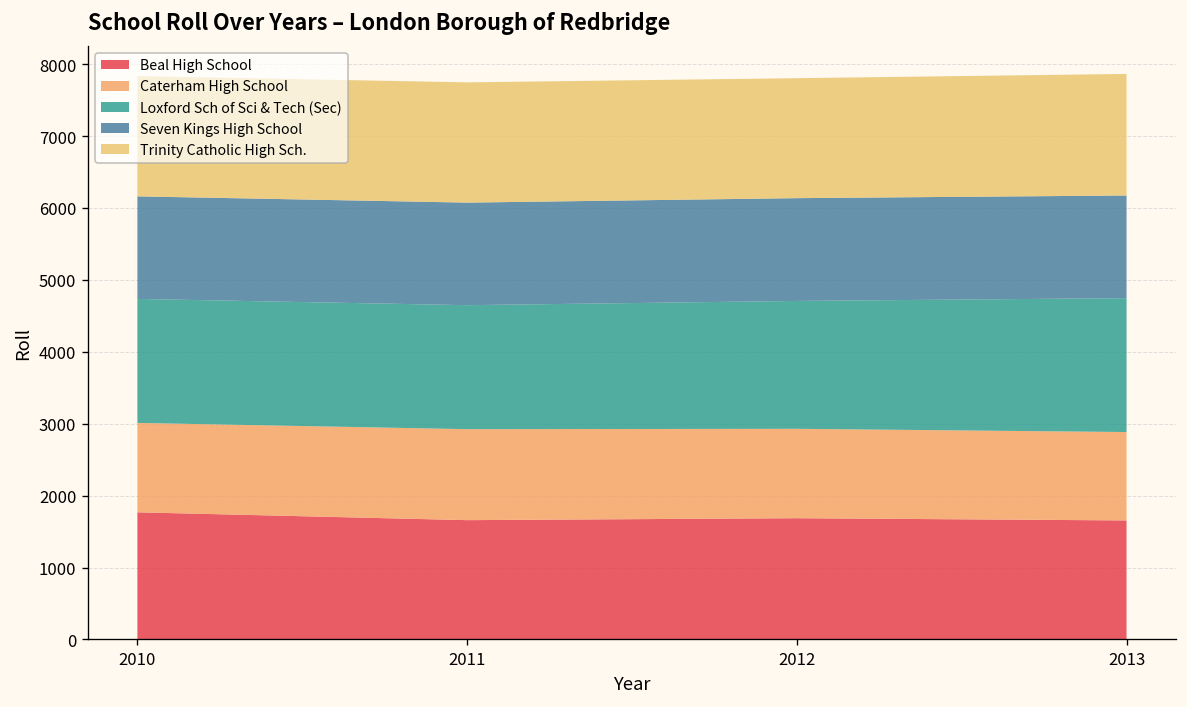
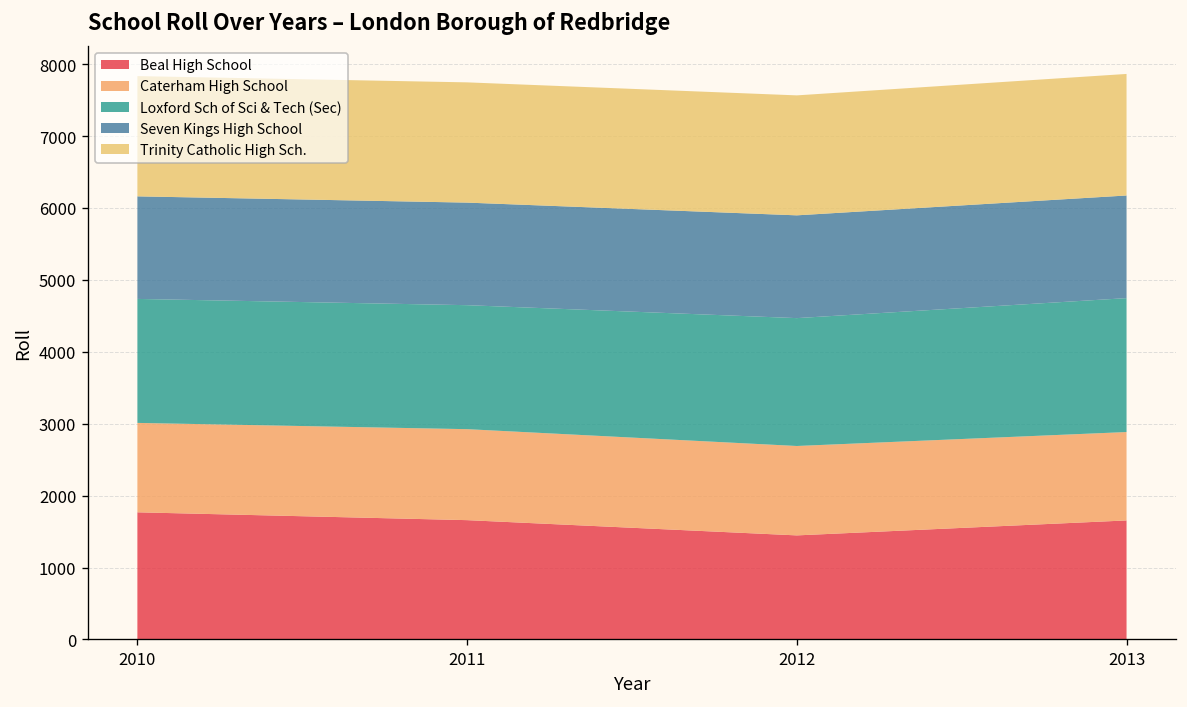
Beal High School, 2012: 1700 -> 1400
